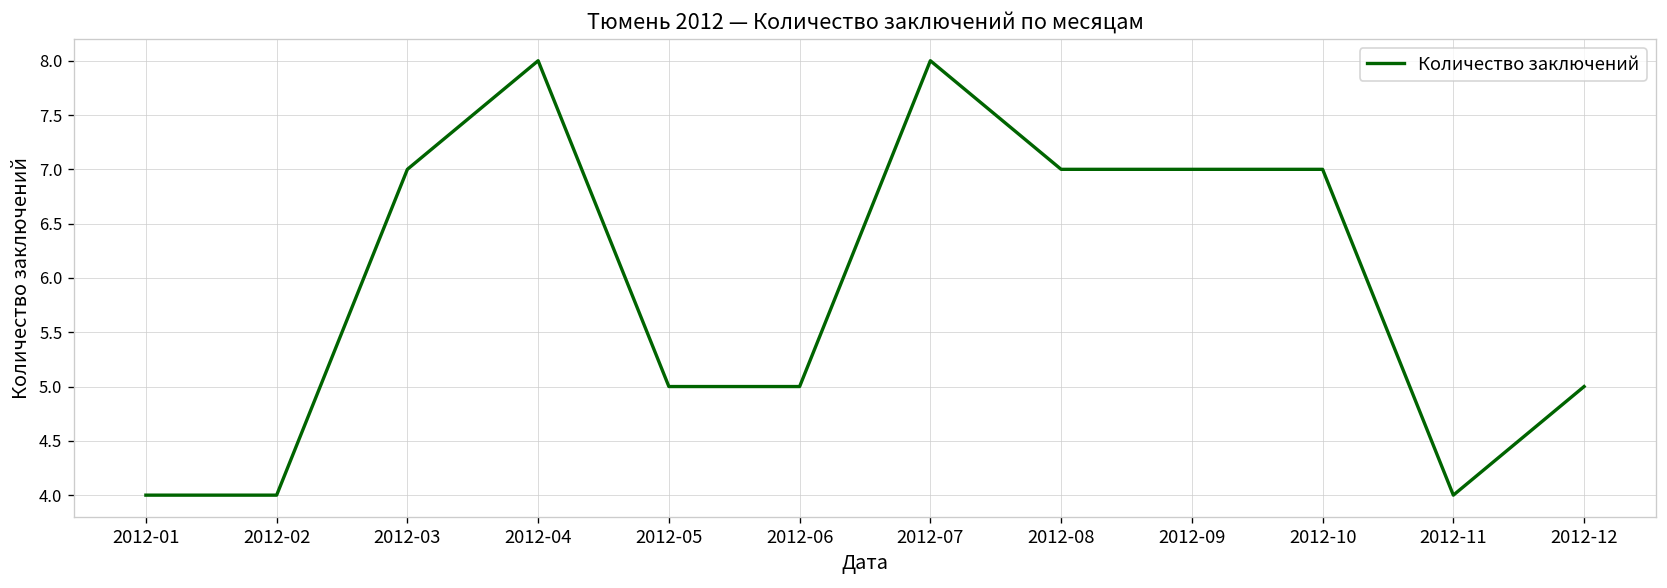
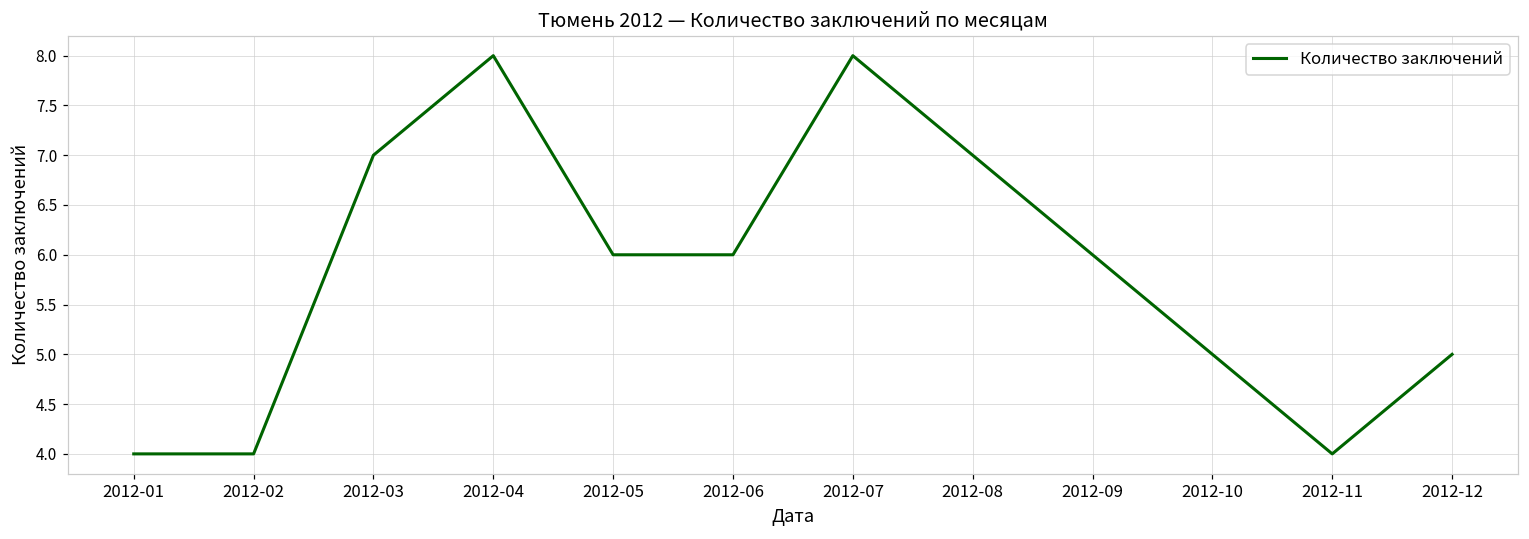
2012-05: 5 -> 6
2012-06: 5 -> 6
2012-09: 7 -> 6
2012-10: 7 -> 5
